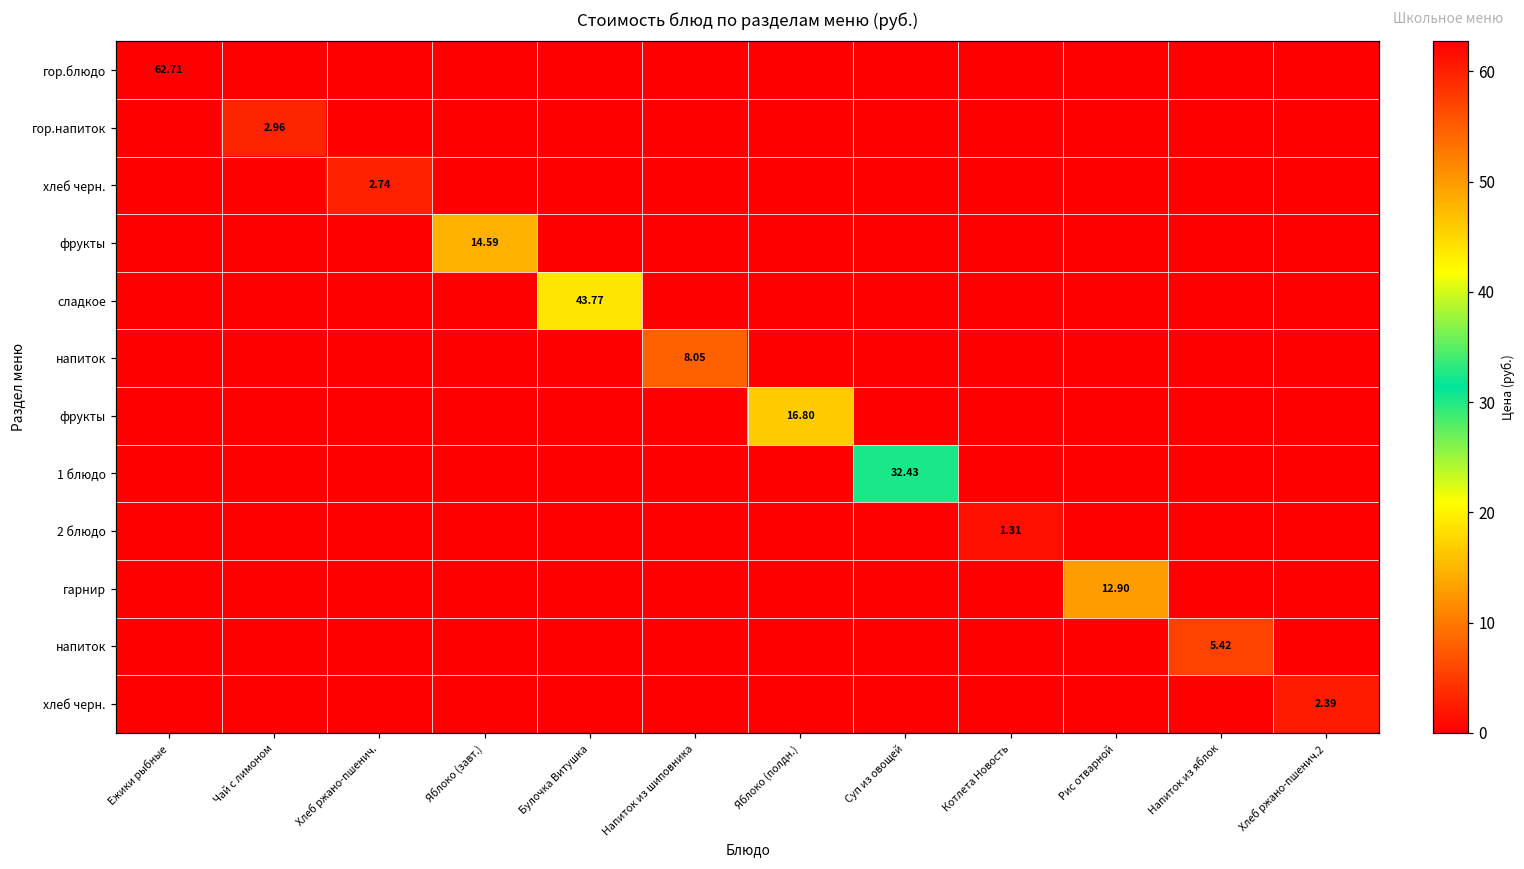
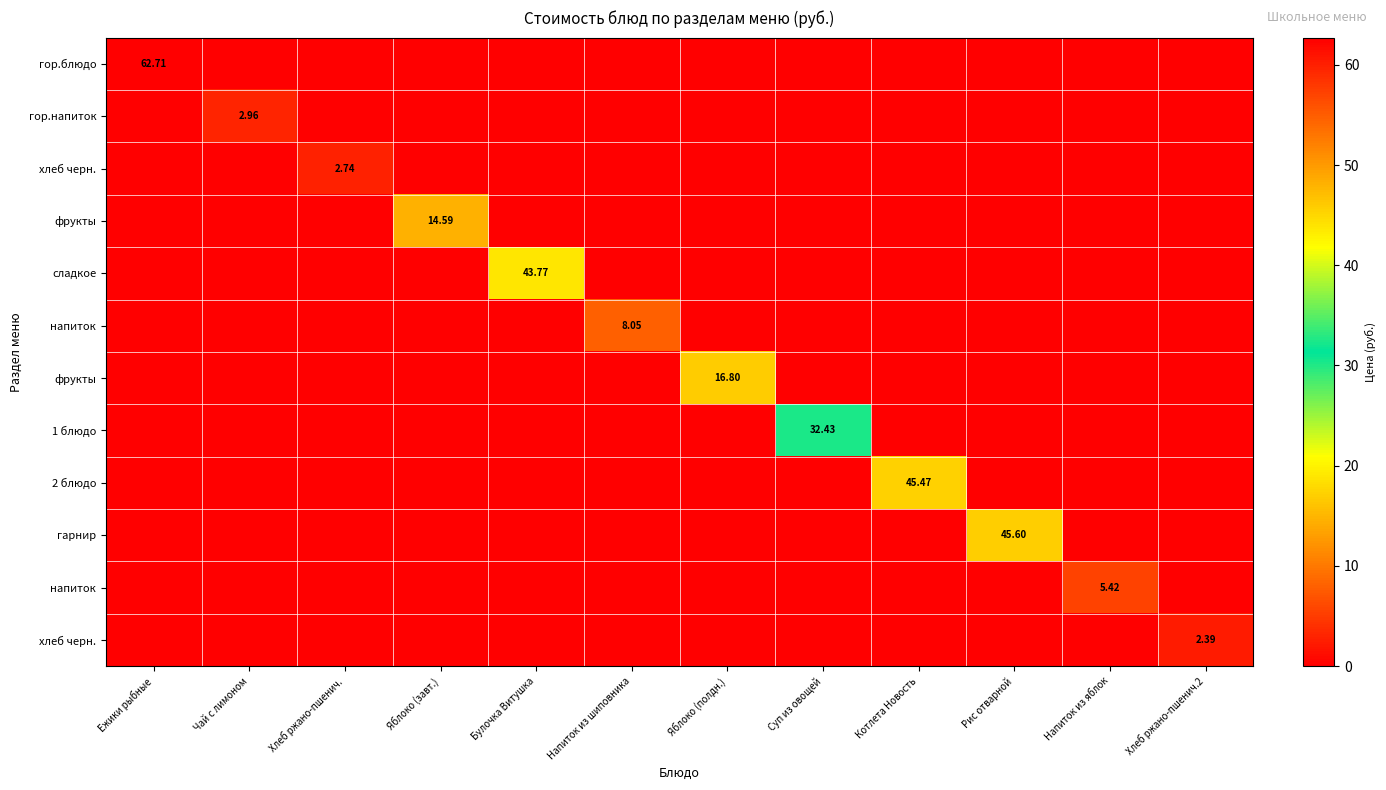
2 блюдо, Котлета Новость: 1.31 -> 45.47
гарнир, Рис отварной: 12.90 -> 45.60
